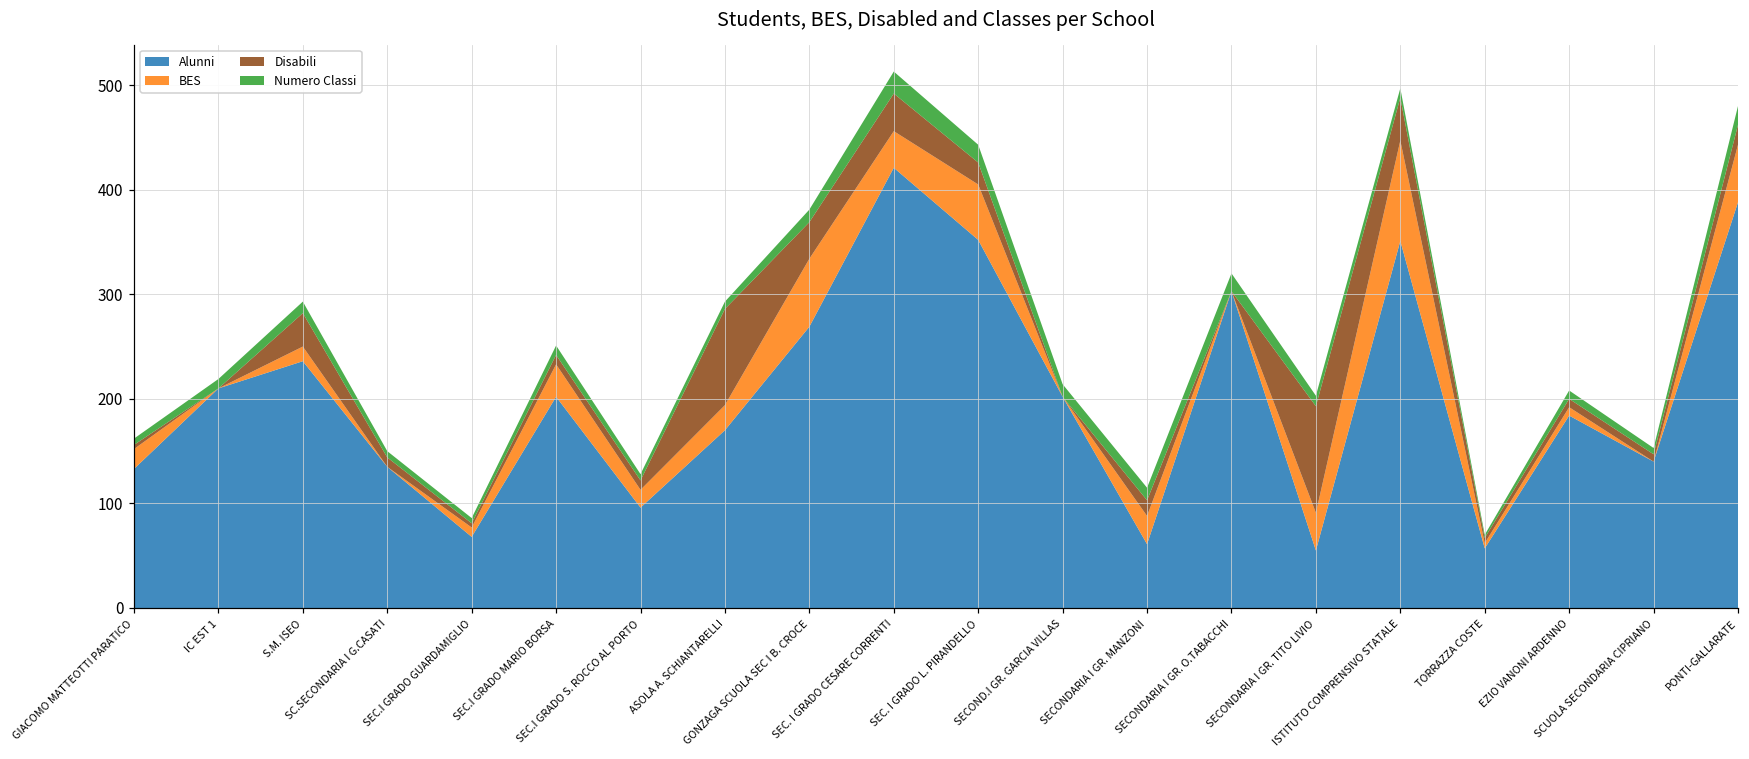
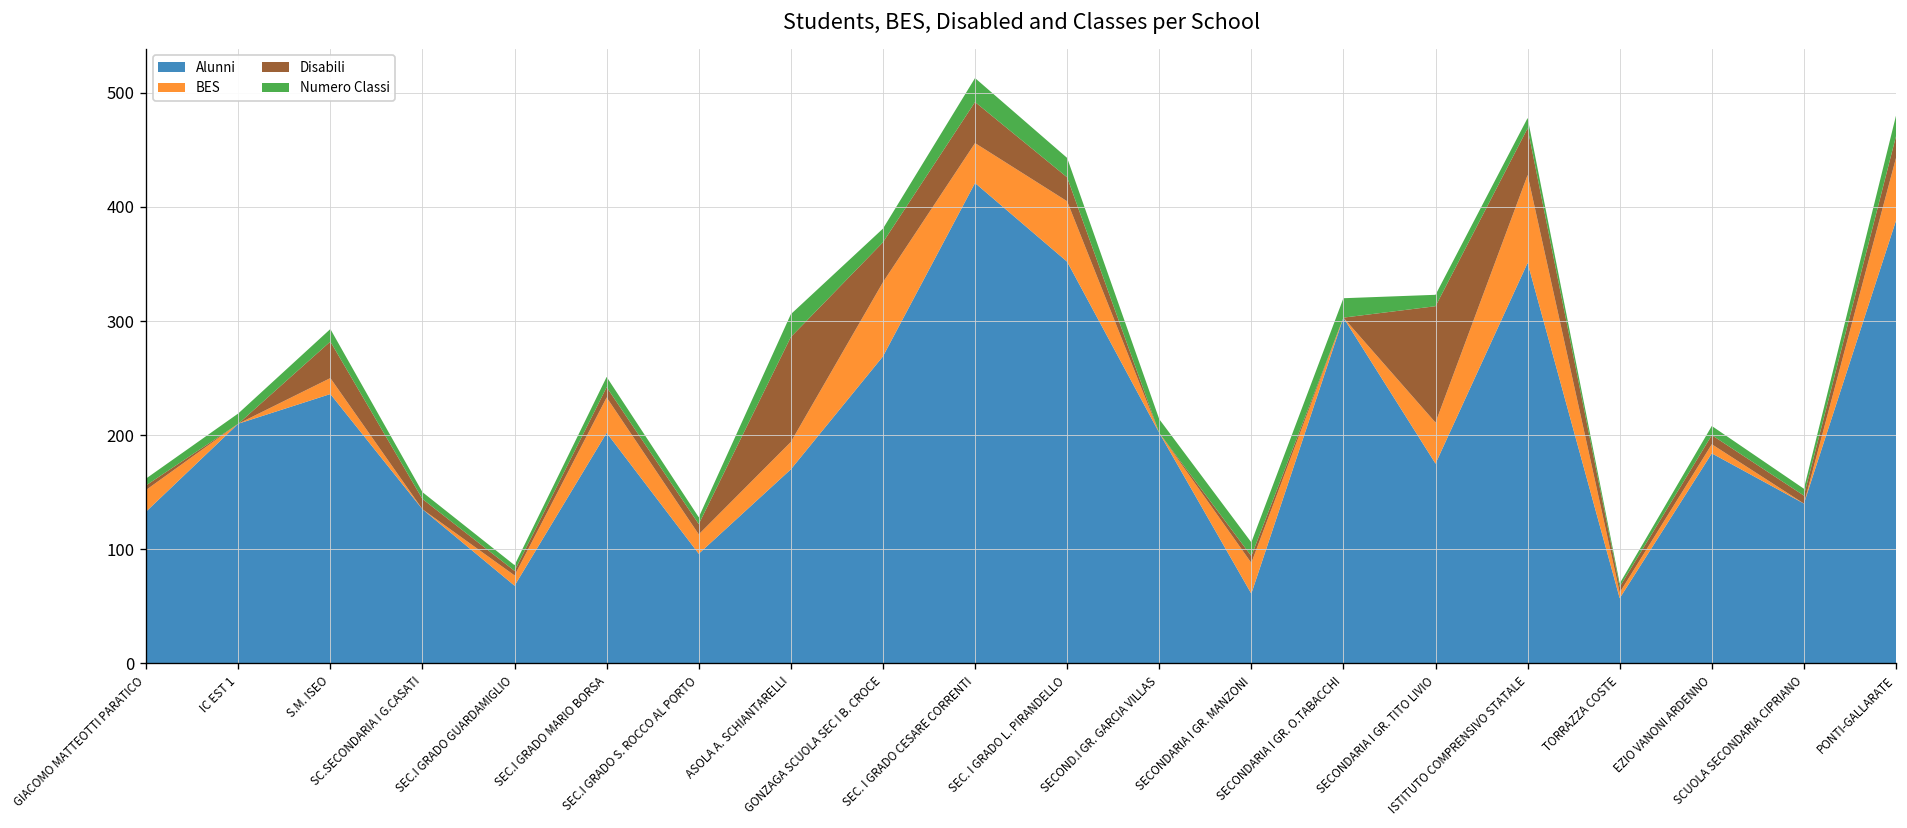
Numero Classi, ASOLA A. SCHIANTARELLI: 10 -> 20
Disabili, SECONDARIA I GR. MANZONI: 20 -> 10
Alunni, SECONDARIA I GR. TITO LIVIO: 60 -> 180
BES, ISTITUTO COMPRENSIVO STATALE: 100 -> 80
